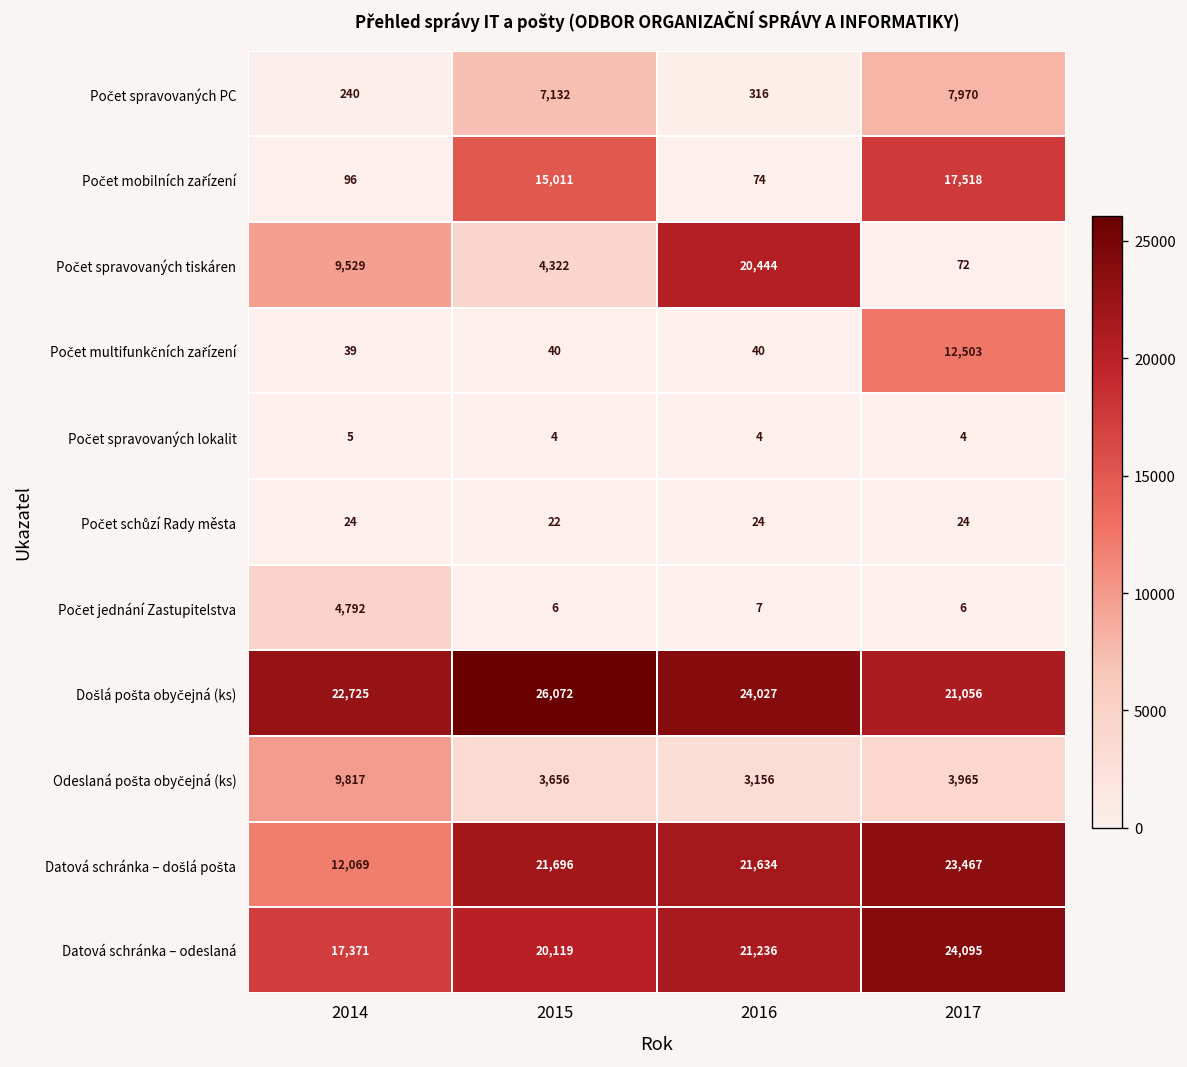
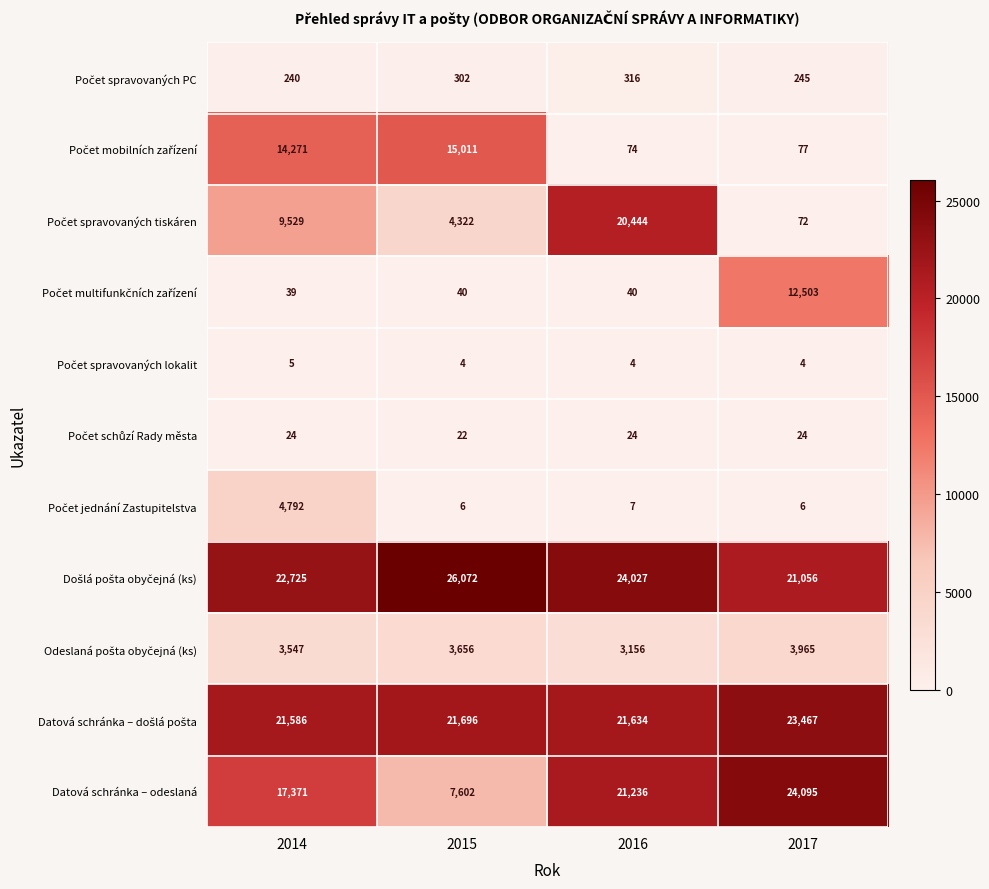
Počet spravovaných PC, 2015: 7,132 -> 302
Počet spravovaných PC, 2017: 7,970 -> 245
Počet mobilních zařízení, 2014: 96 -> 14,271
Počet mobilních zařízení, 2017: 17,518 -> 77
Odeslaná pošta obyčejná (ks), 2014: 9,817 -> 3,547
Datová schránka – došlá pošta, 2014: 12,069 -> 21,586
Datová schránka – odeslaná, 2015: 20,119 -> 7,602
